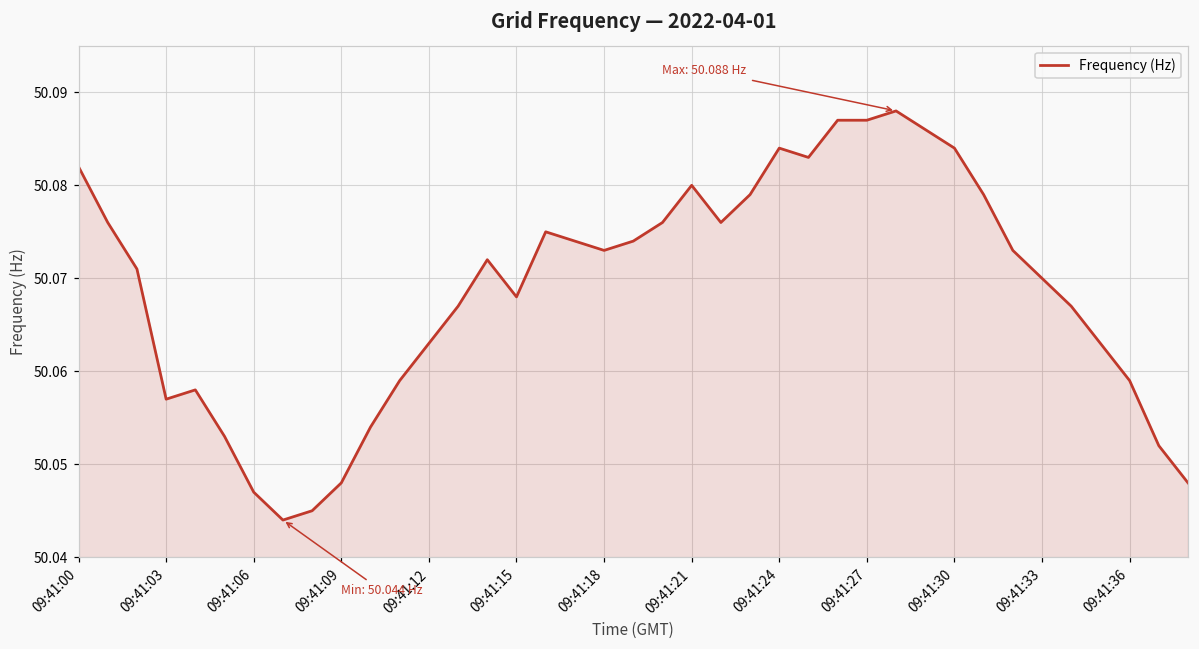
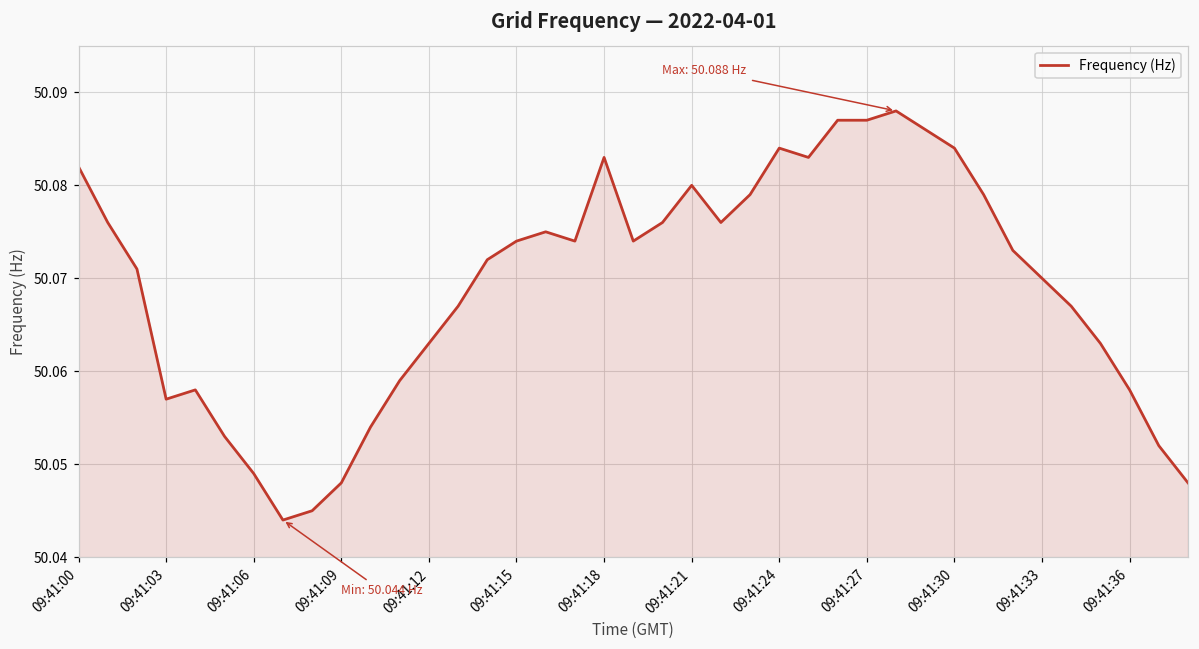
09:41:06: 50.047 -> 50.049
09:41:15: 50.068 -> 50.074
09:41:18: 50.073 -> 50.083
09:41:36: 50.059 -> 50.058
